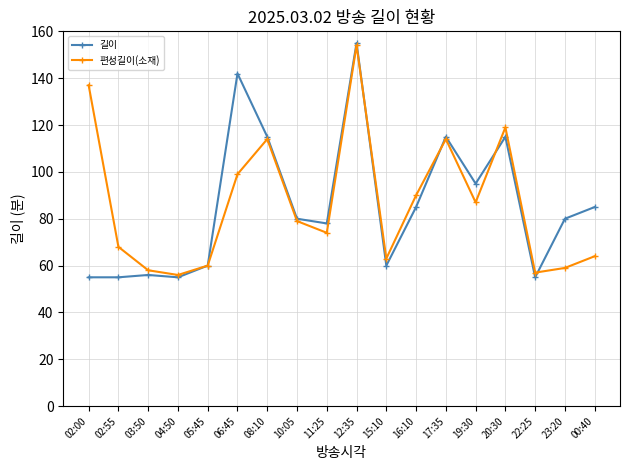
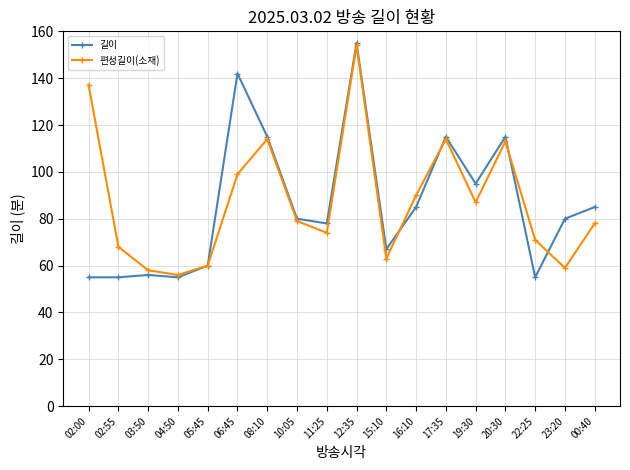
길이, 15:10: 60 -> 67
편성길이(소재), 20:30: 119 -> 113
편성길이(소재), 22:25: 57 -> 71
편성길이(소재), 00:40: 64 -> 78
